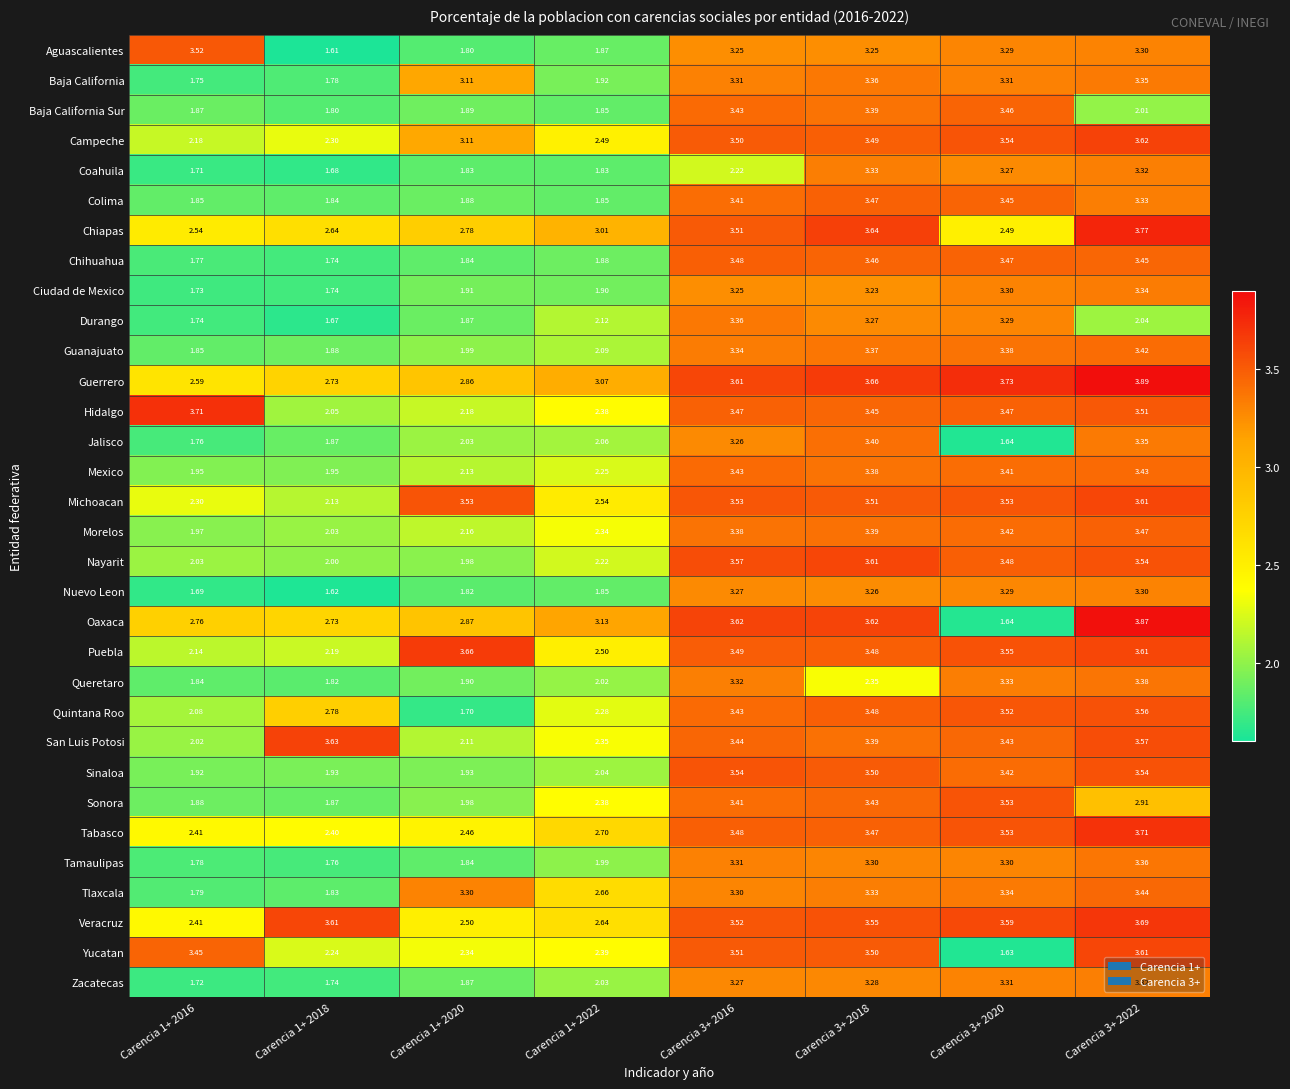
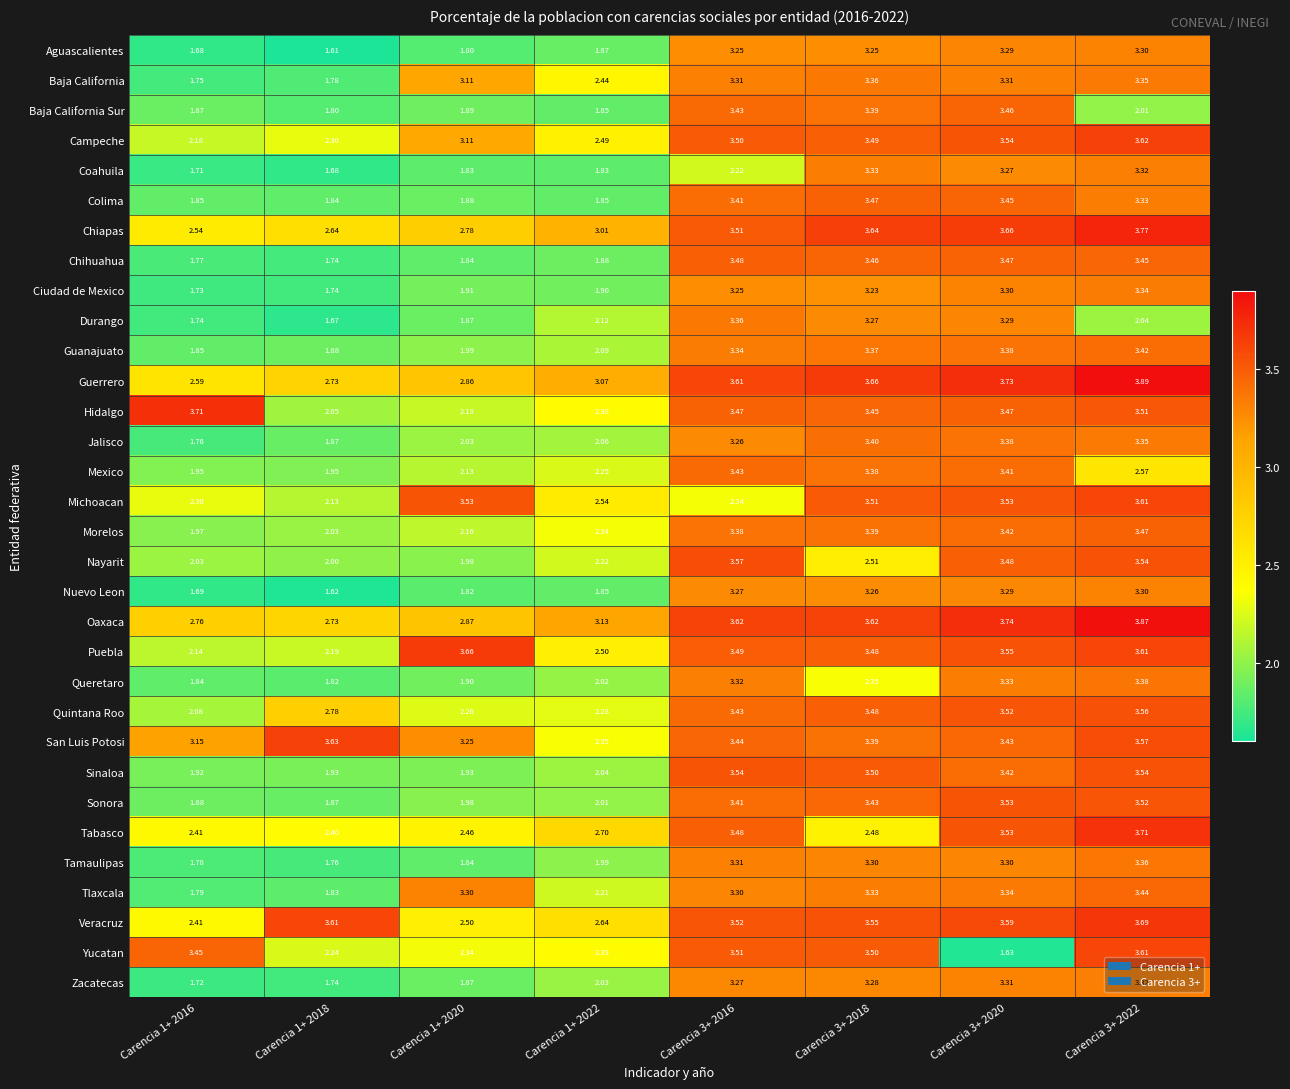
Aguascalientes, Carencia 1+ 2016: 3.52 -> 1.68
Baja California, Carencia 1+ 2022: 1.92 -> 2.44
Chiapas, Carencia 3+ 2020: 2.49 -> 3.66
Jalisco, Carencia 3+ 2020: 1.64 -> 3.38
Mexico, Carencia 3+ 2022: 3.43 -> 2.57
Michoacan, Carencia 3+ 2016: 3.53 -> 2.34
Nayarit, Carencia 3+ 2018: 3.61 -> 2.51
Oaxaca, Carencia 3+ 2020: 1.64 -> 3.74
Quintana Roo, Carencia 1+ 2020: 1.70 -> 2.26
San Luis Potosi, Carencia 1+ 2016: 2.02 -> 3.15
San Luis Potosi, Carencia 1+ 2020: 2.11 -> 3.25
Sonora, Carencia 1+ 2022: 2.38 -> 2.01
Sonora, Carencia 3+ 2022: 2.91 -> 3.52
Tabasco, Carencia 3+ 2018: 3.47 -> 2.48
Tlaxcala, Carencia 1+ 2022: 2.66 -> 2.21
